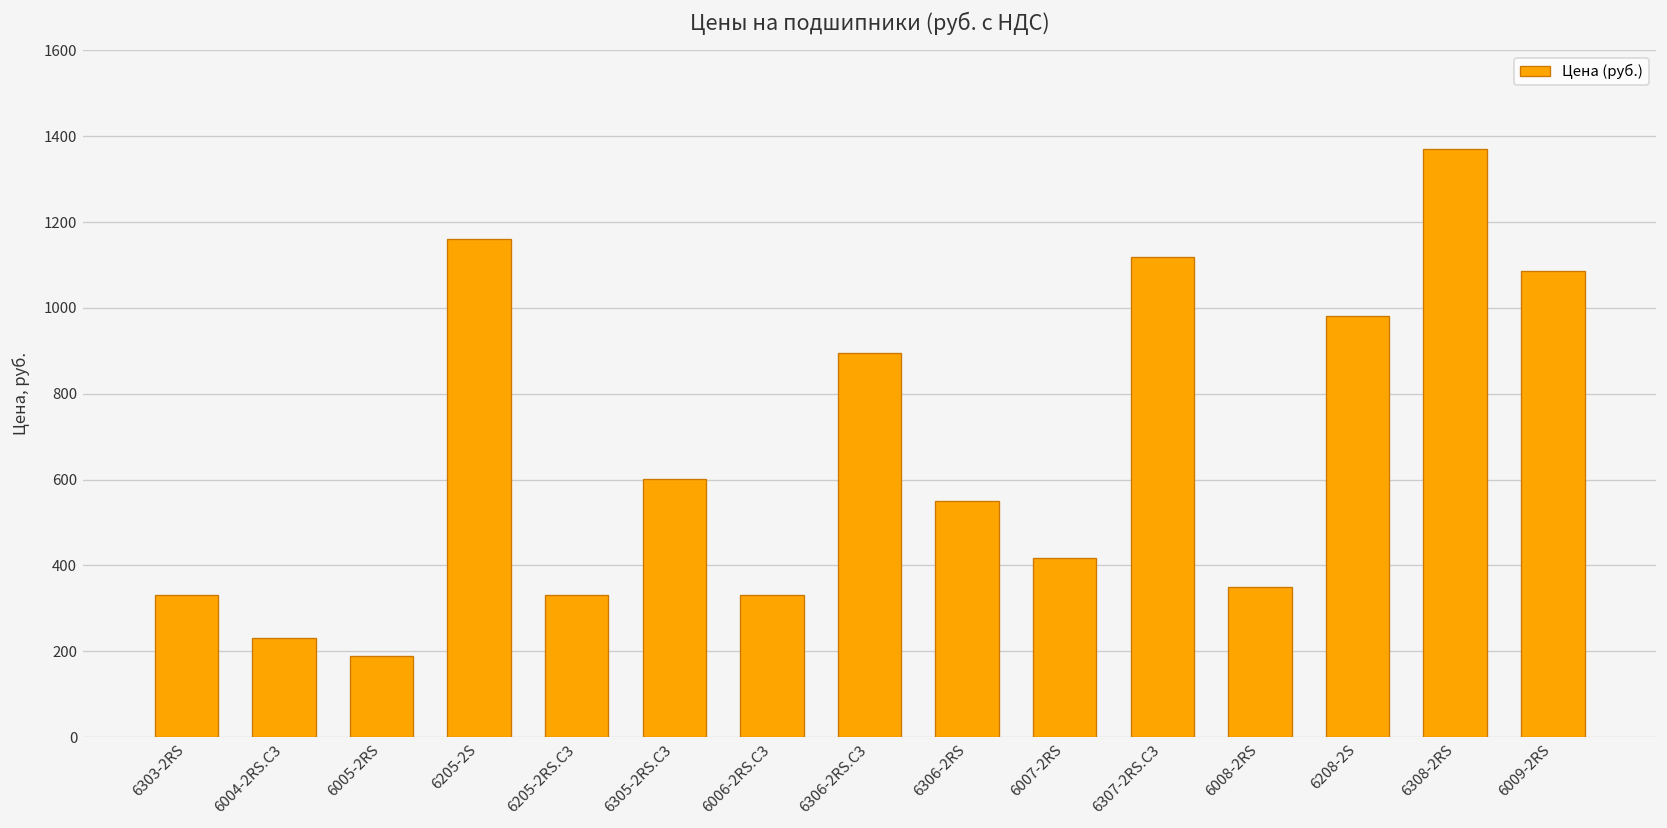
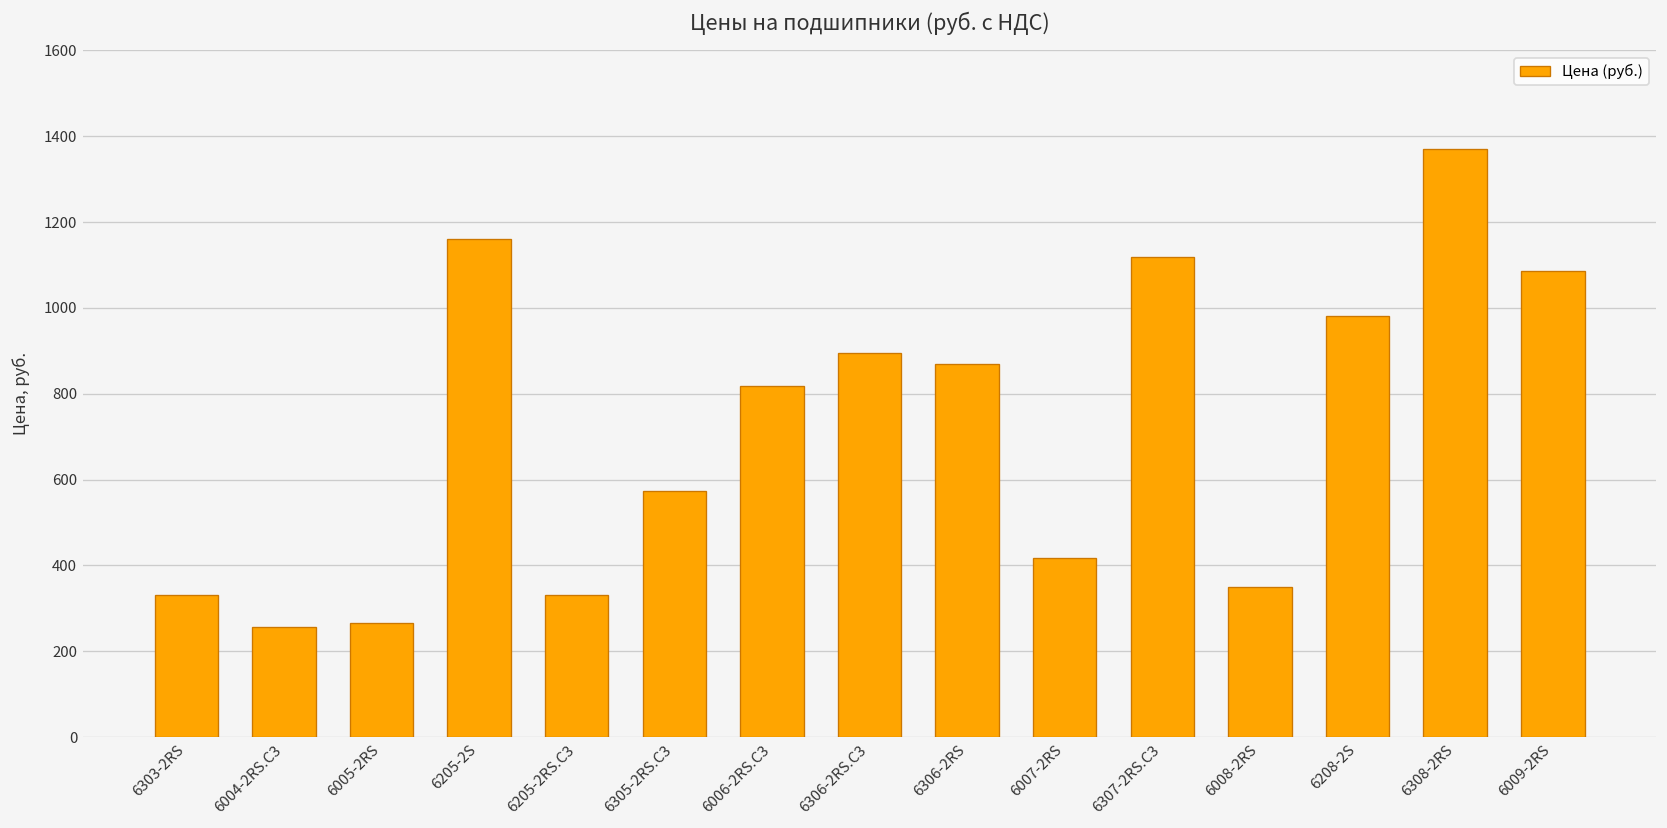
6004-2RS.C3: 230 -> 260
6005-2RS: 190 -> 270
6305-2RS.C3: 600 -> 570
6006-2RS.C3: 330 -> 820
6306-2RS: 550 -> 870
